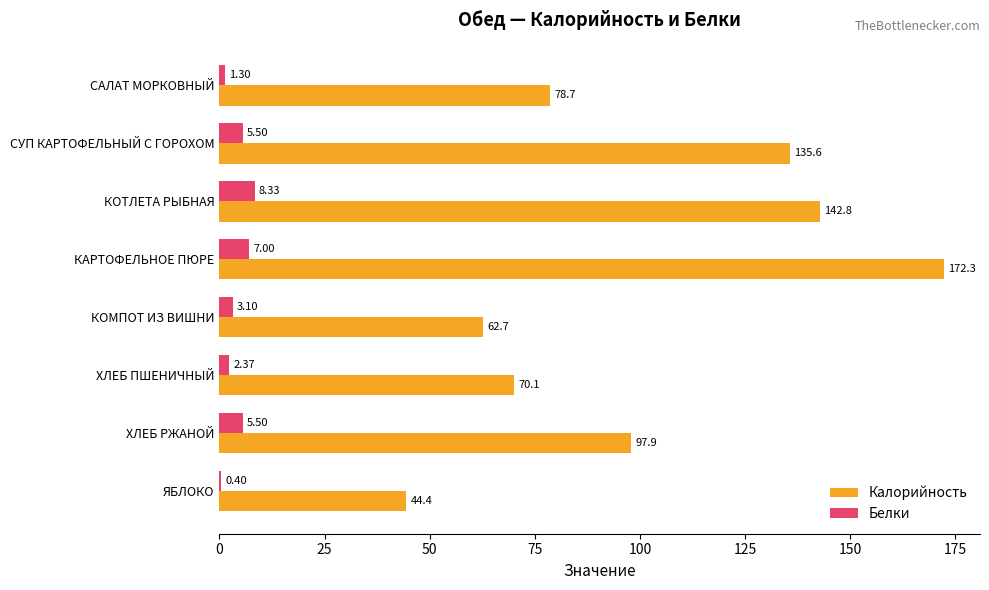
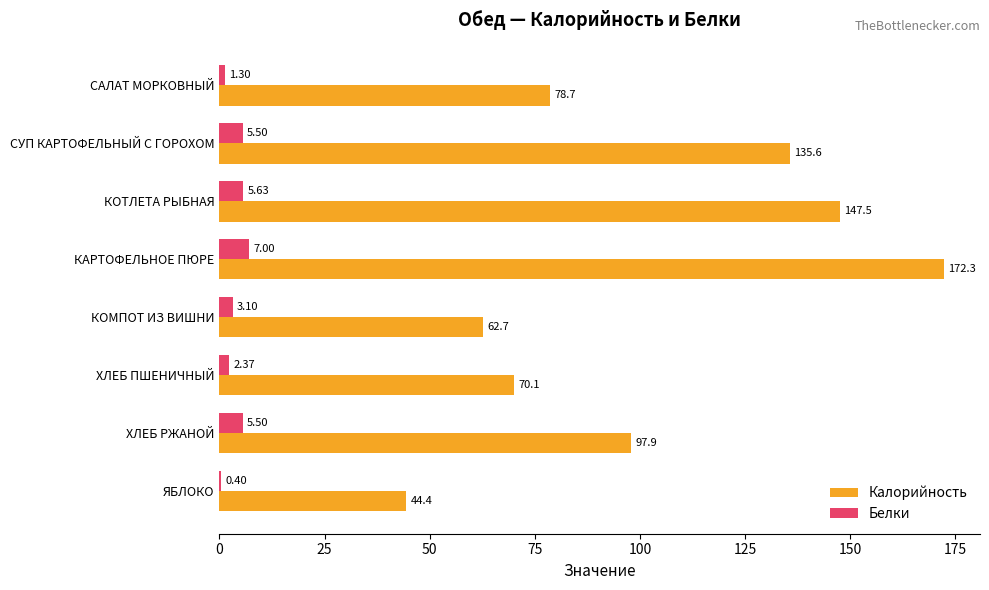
Белки, КОТЛЕТА РЫБНАЯ: 8.33 -> 5.63
Калорийность, КОТЛЕТА РЫБНАЯ: 142.8 -> 147.5
